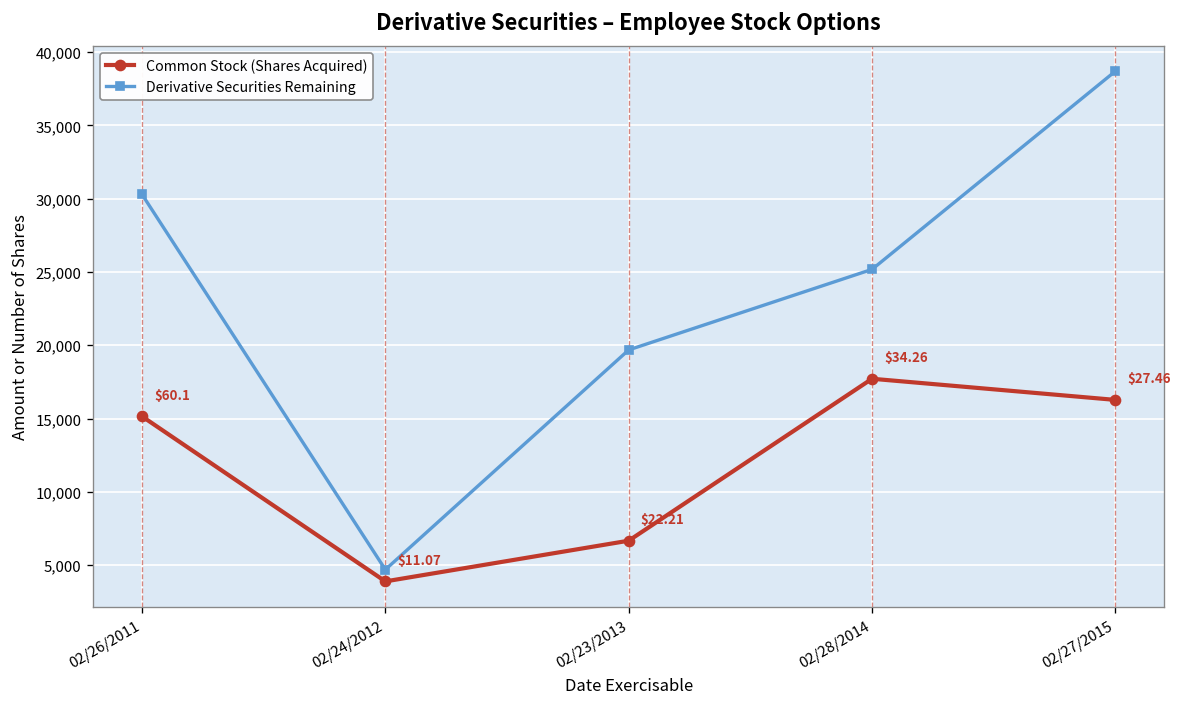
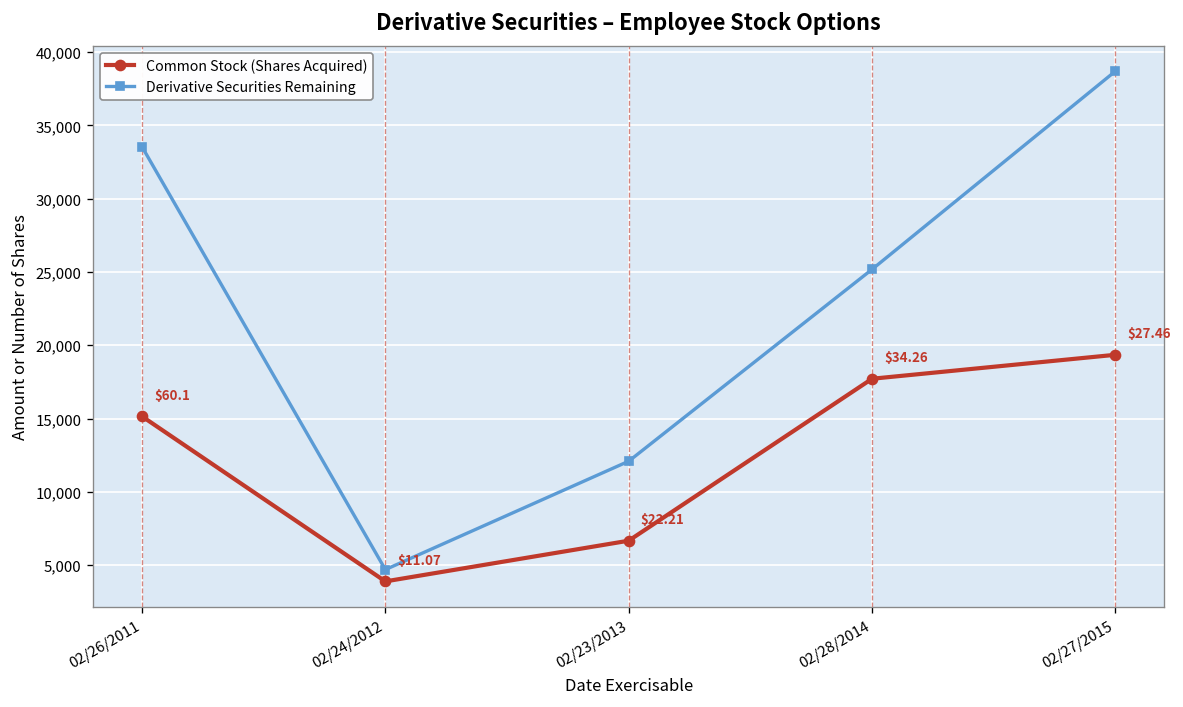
Derivative Securities Remaining, 02/26/2011: 30,300 -> 33,500
Derivative Securities Remaining, 02/23/2013: 19,700 -> 12,100
Common Stock (Shares Acquired), 02/27/2015: 16,300 -> 19,400
